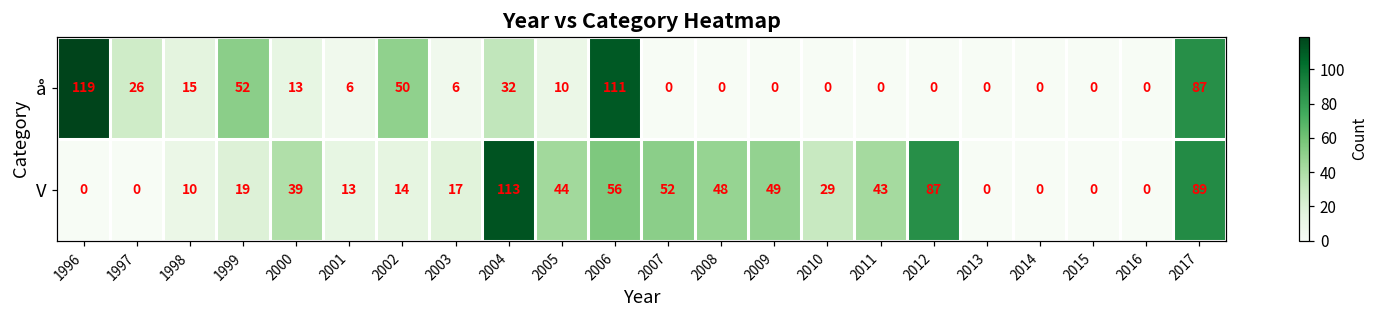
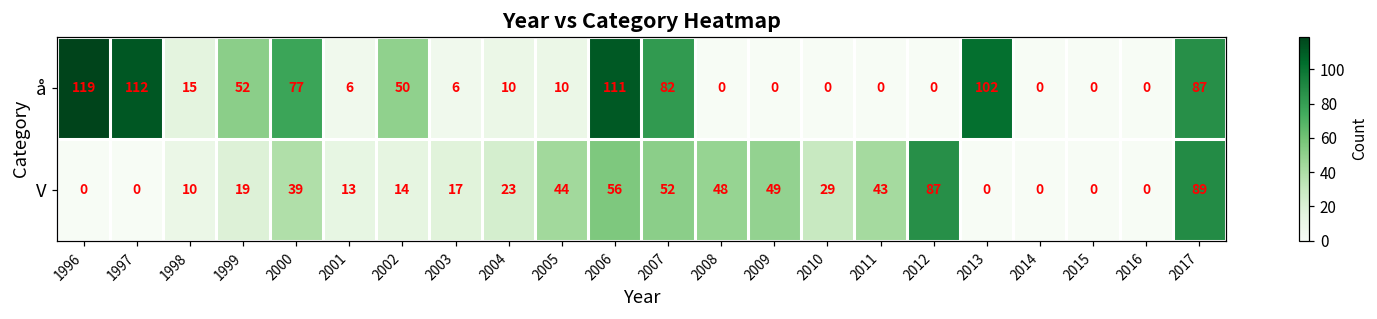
å, 1997: 26 -> 112
å, 2000: 13 -> 77
å, 2004: 32 -> 10
å, 2007: 0 -> 82
å, 2013: 0 -> 102
V, 2004: 113 -> 23
